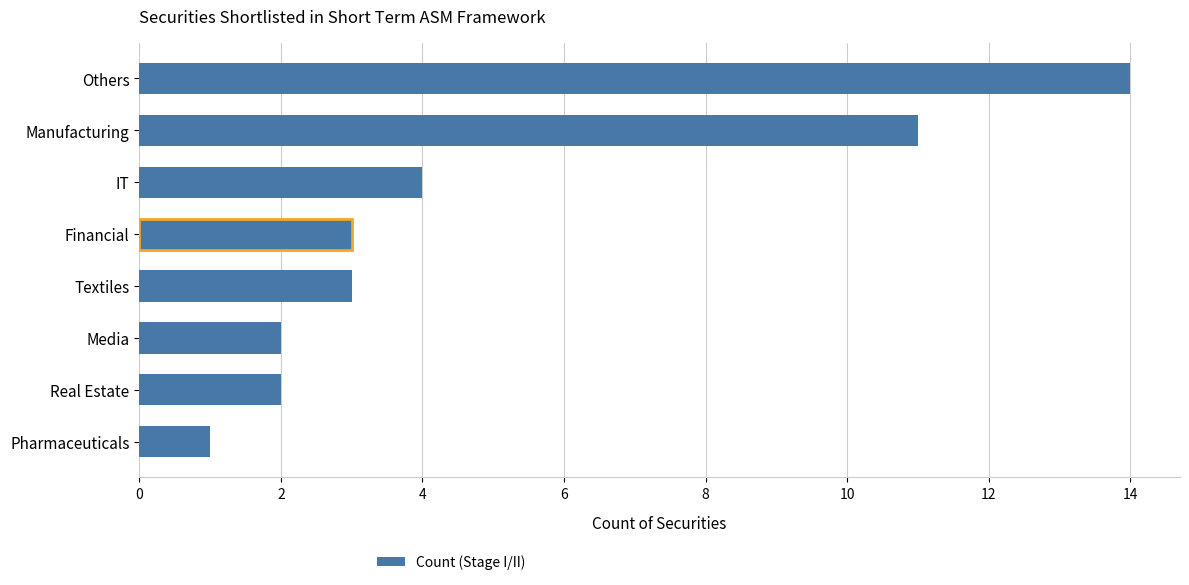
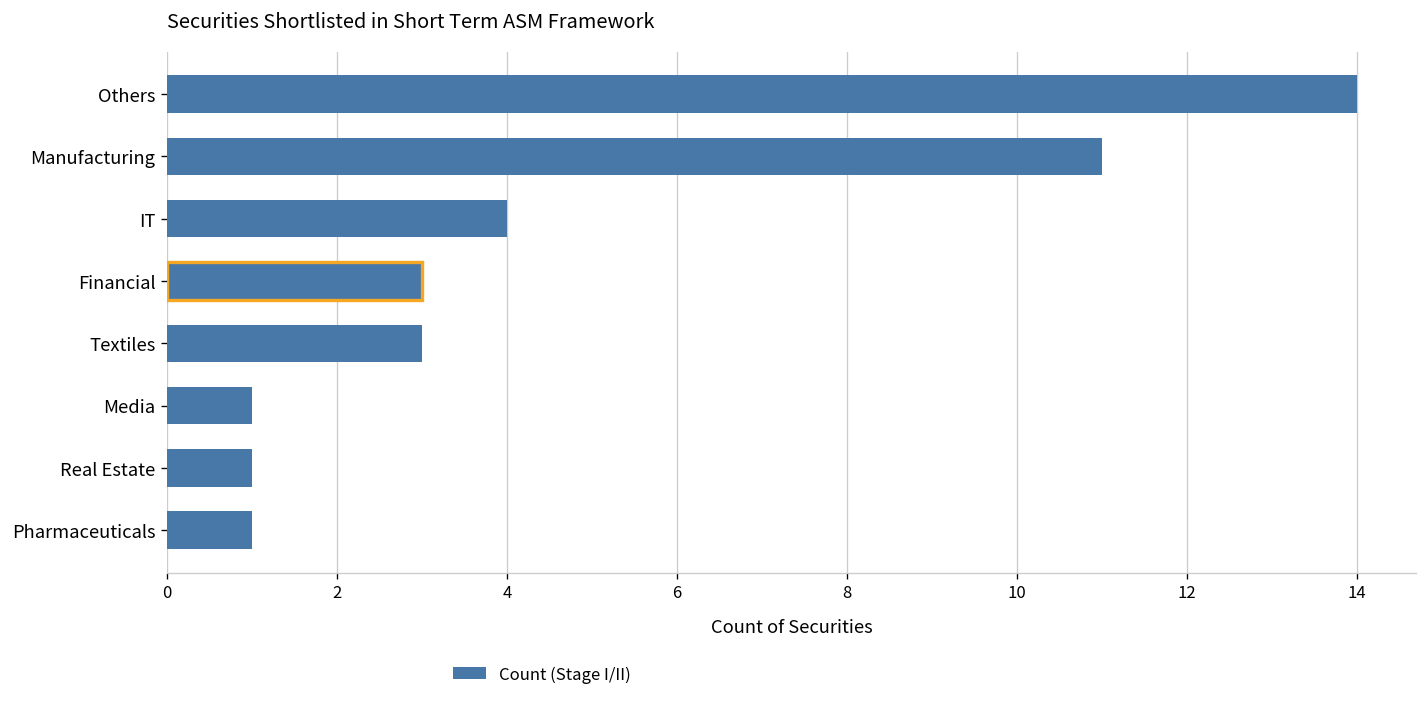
Media: 2 -> 1
Real Estate: 2 -> 1
